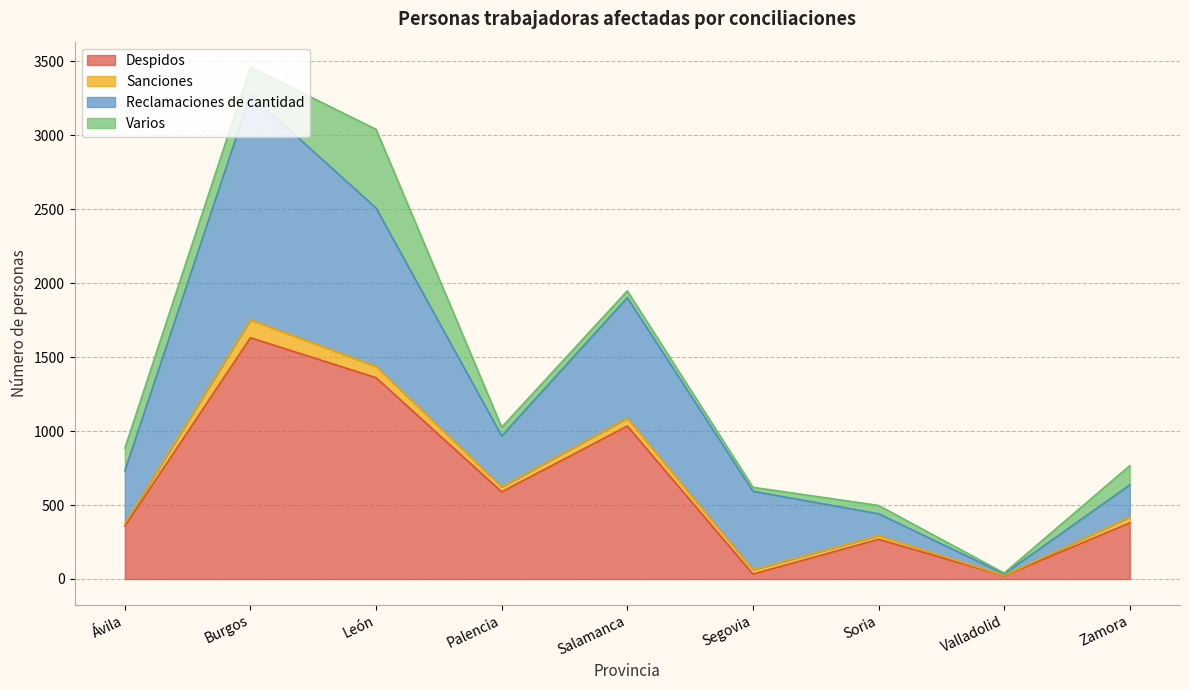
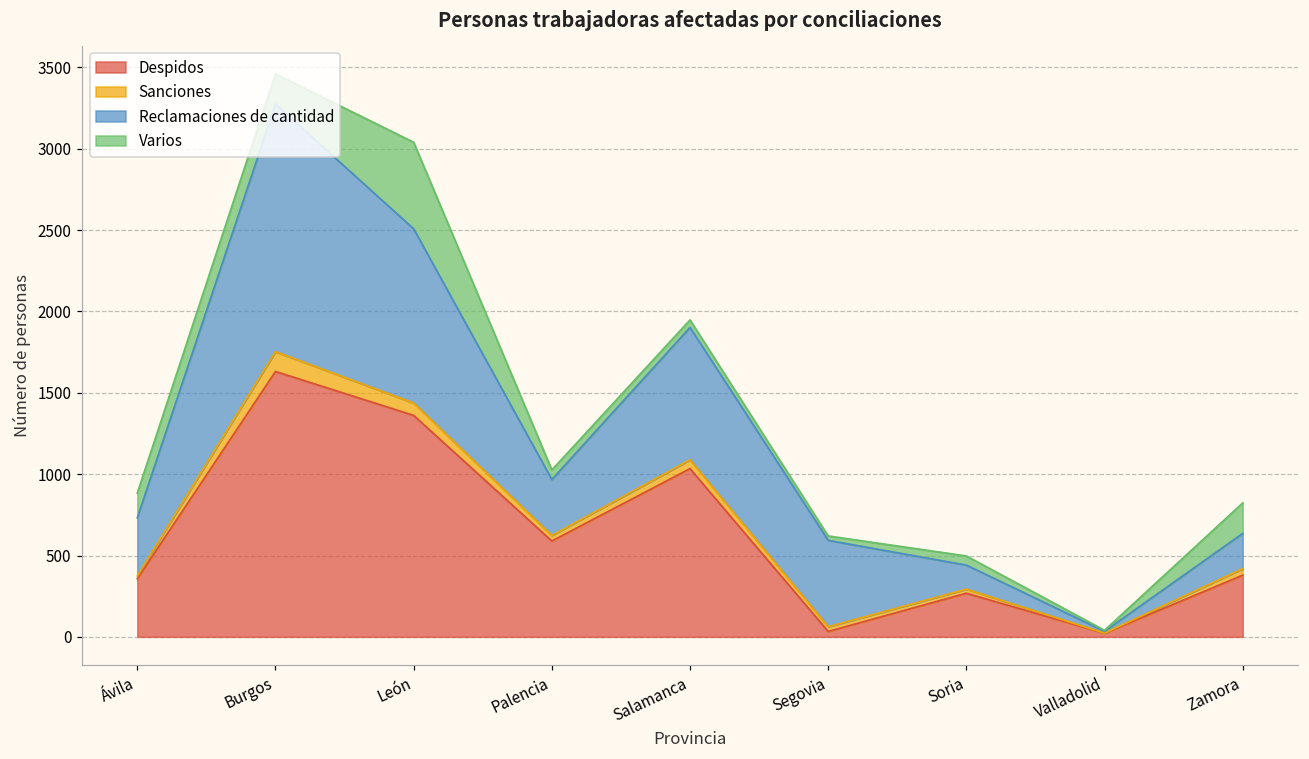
Varios, Zamora: 130 -> 190
